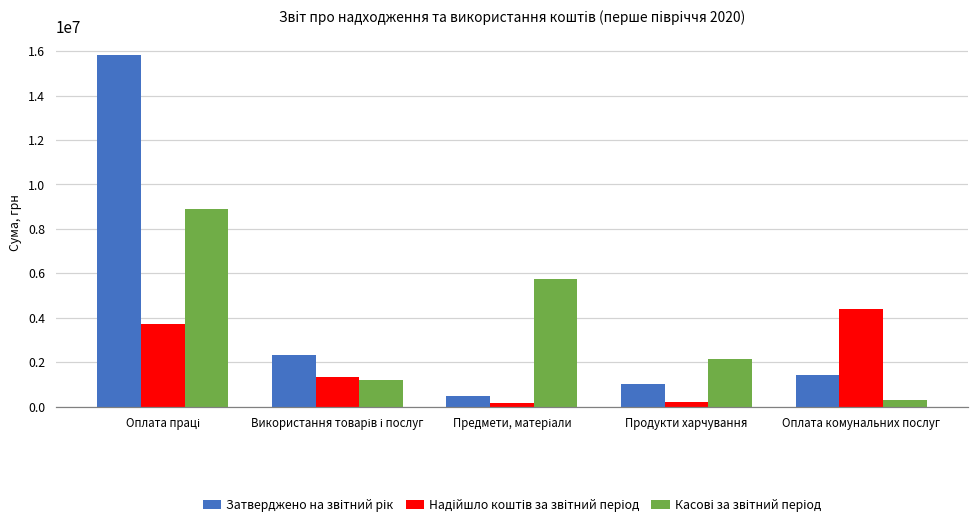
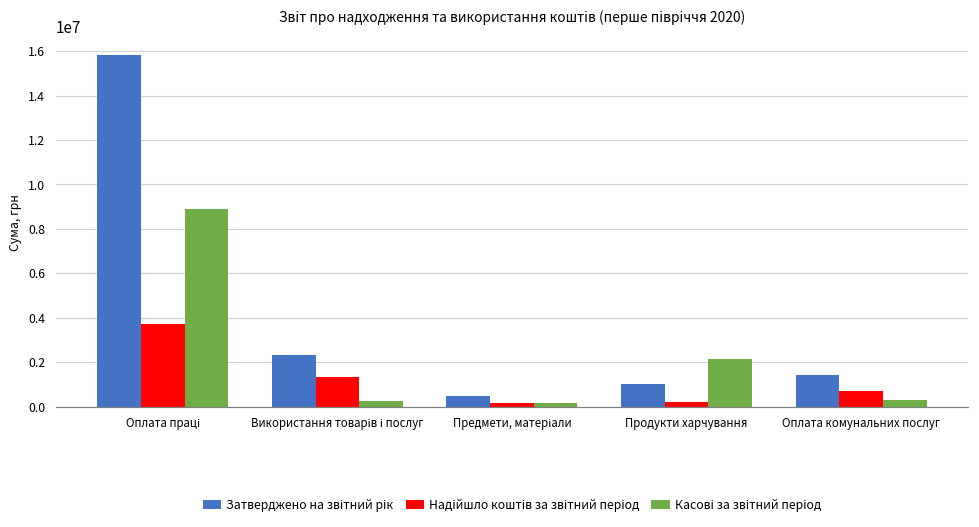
Касові за звітний період, Використання товарів і послуг: 1200000 -> 300000
Касові за звітний період, Предмети, матеріали: 5700000 -> 200000
Надійшло коштів за звітний період, Оплата комунальних послуг: 4400000 -> 700000
